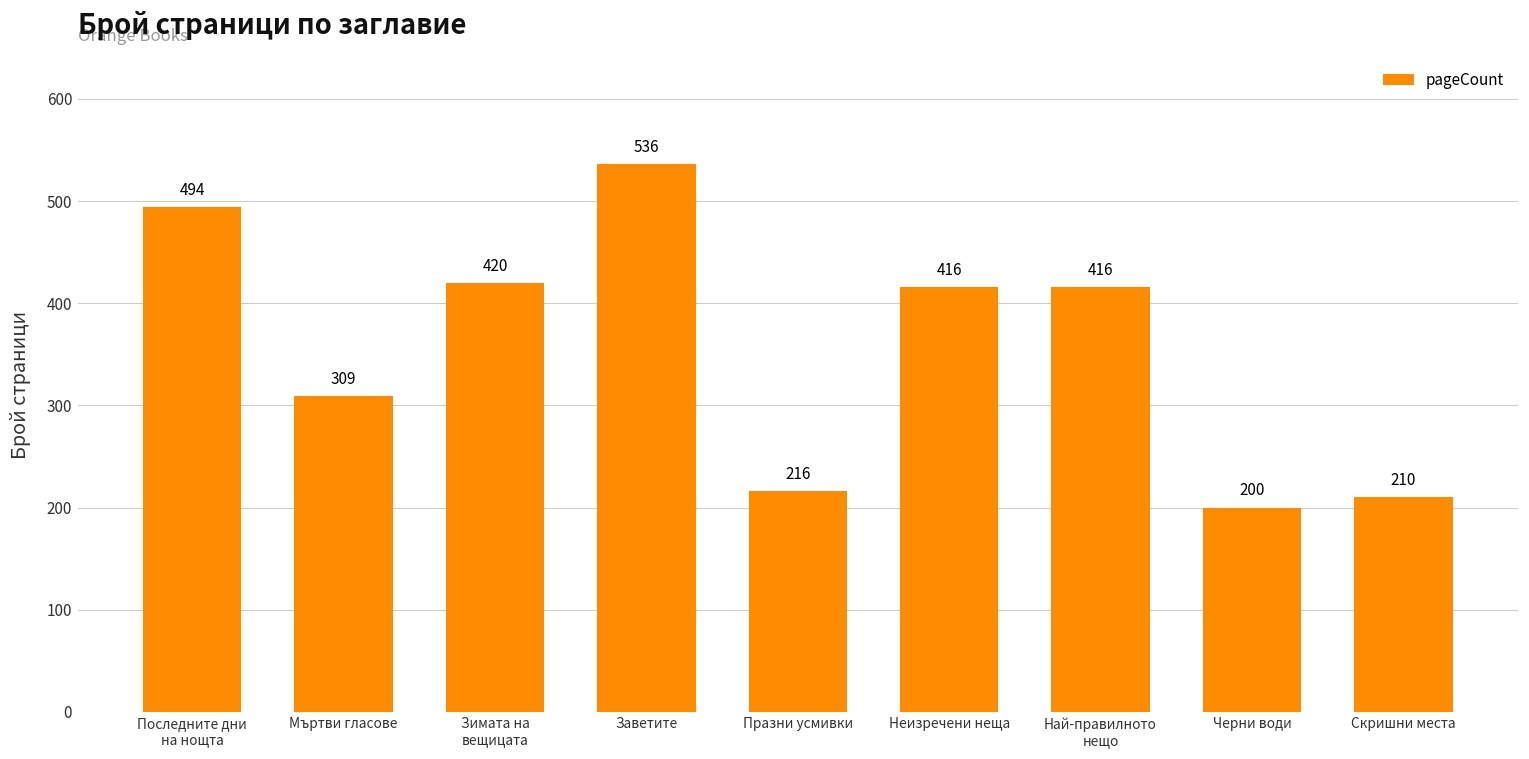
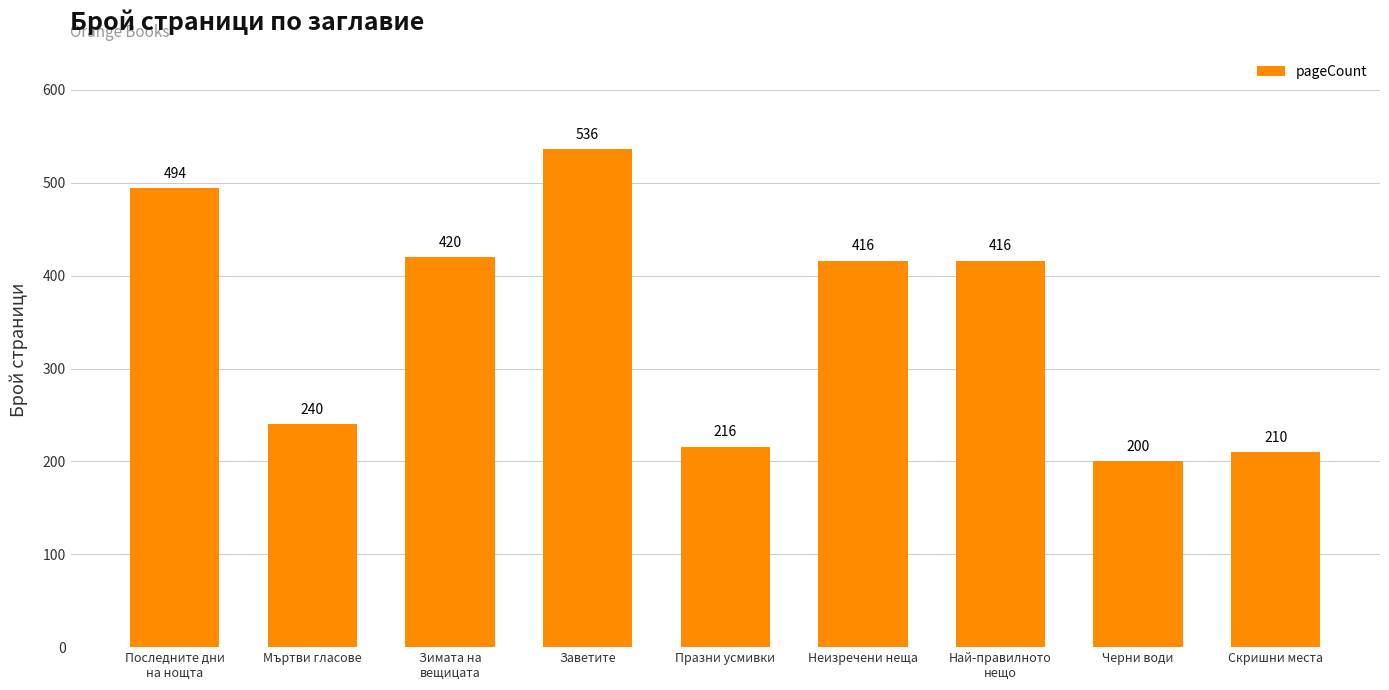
Мъртви гласове: 309 -> 240
